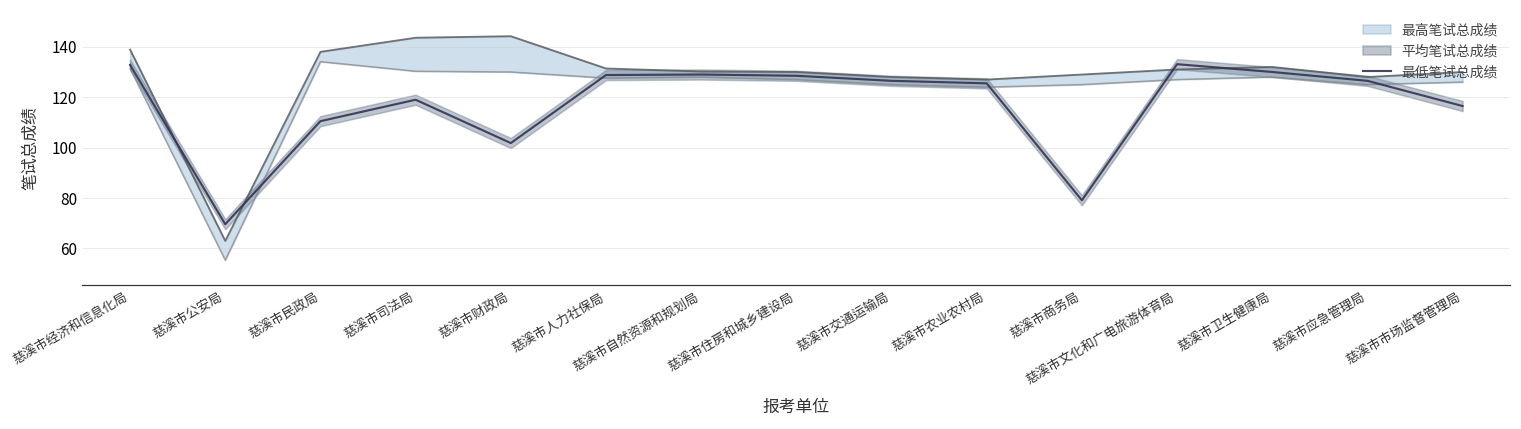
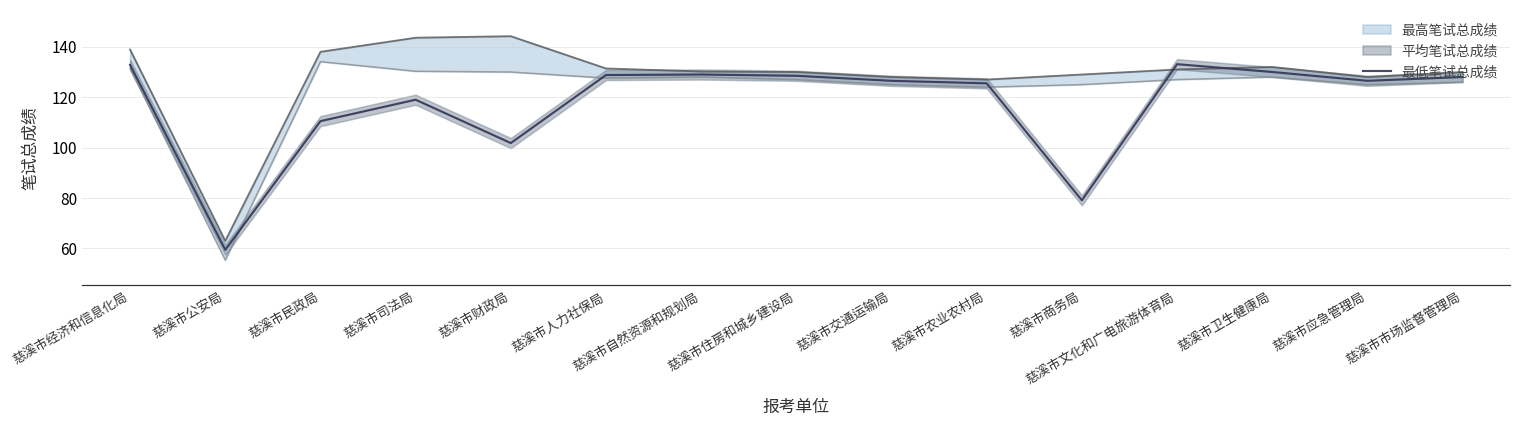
最低笔试总成绩, 慈溪市公安局: 70 -> 59
最低笔试总成绩, 慈溪市市场监督管理局: 117 -> 128
